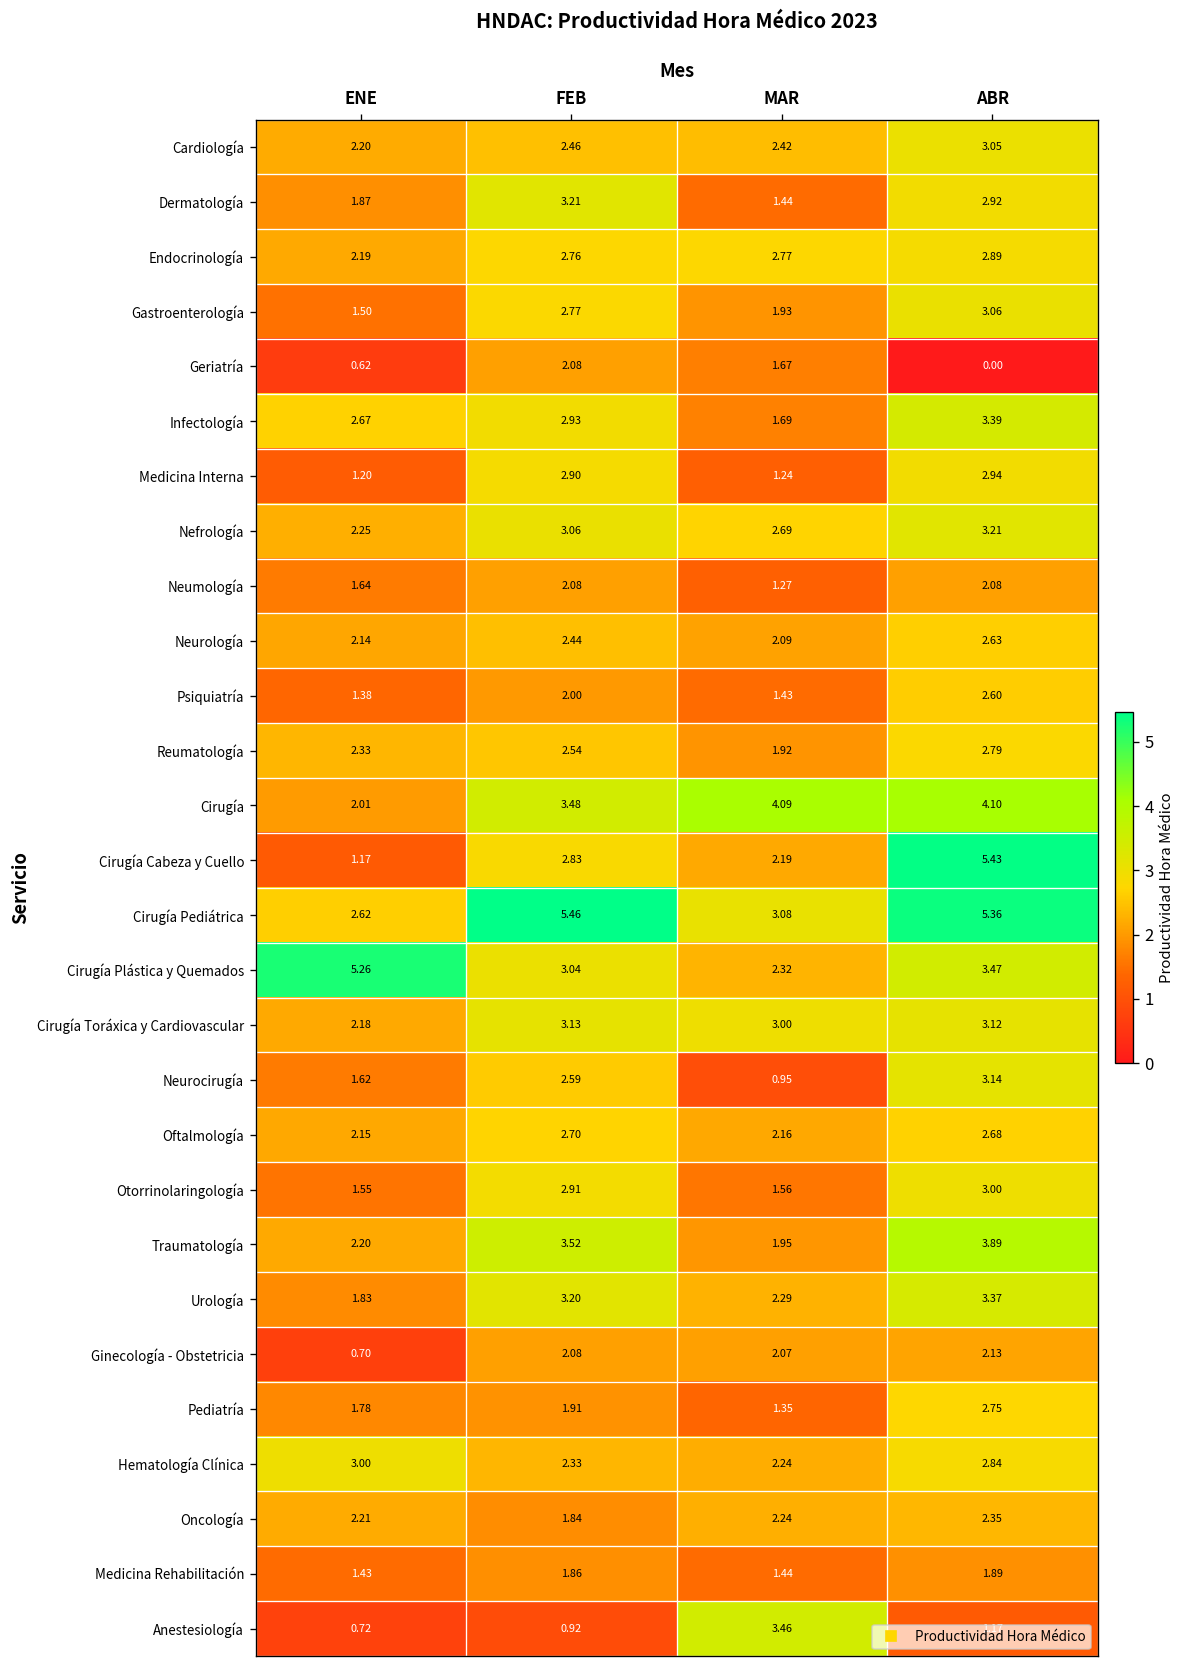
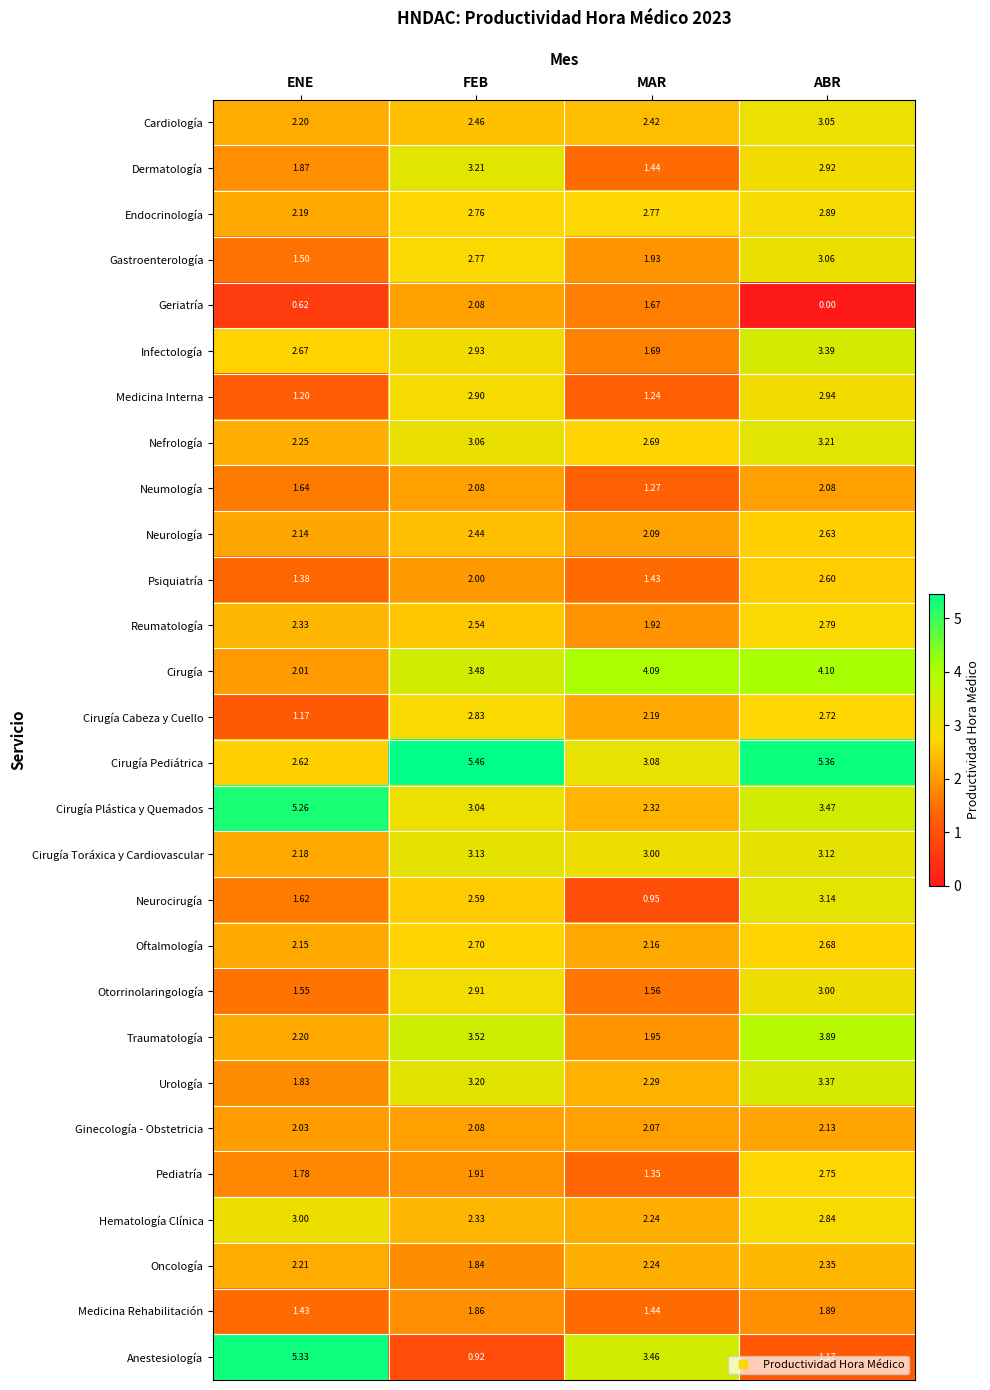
Cirugía Cabeza y Cuello, ABR: 5.43 -> 2.72
Ginecología - Obstetricia, ENE: 0.70 -> 2.03
Anestesiología, ENE: 0.72 -> 5.33
